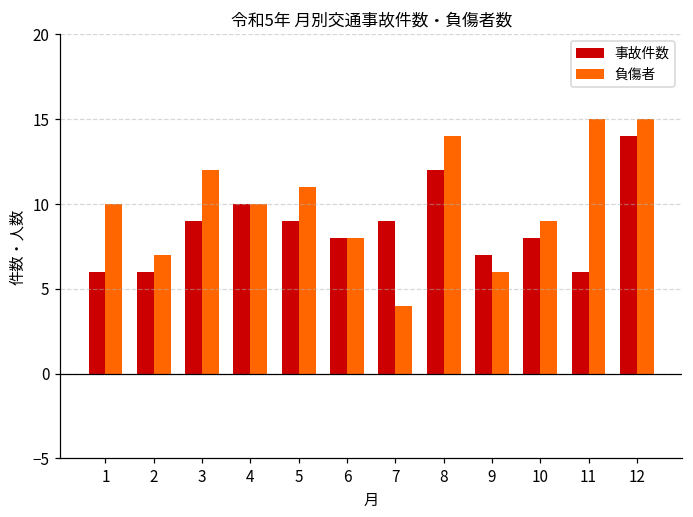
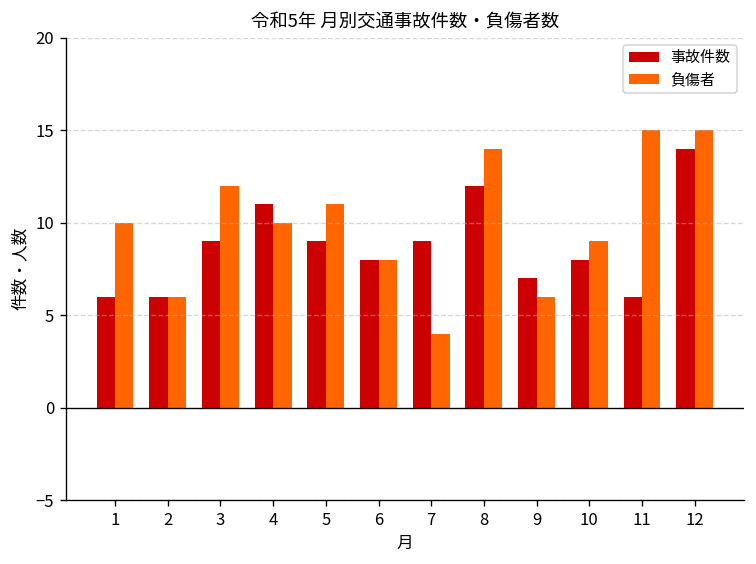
負傷者, 2: 7 -> 6
事故件数, 4: 10 -> 11
